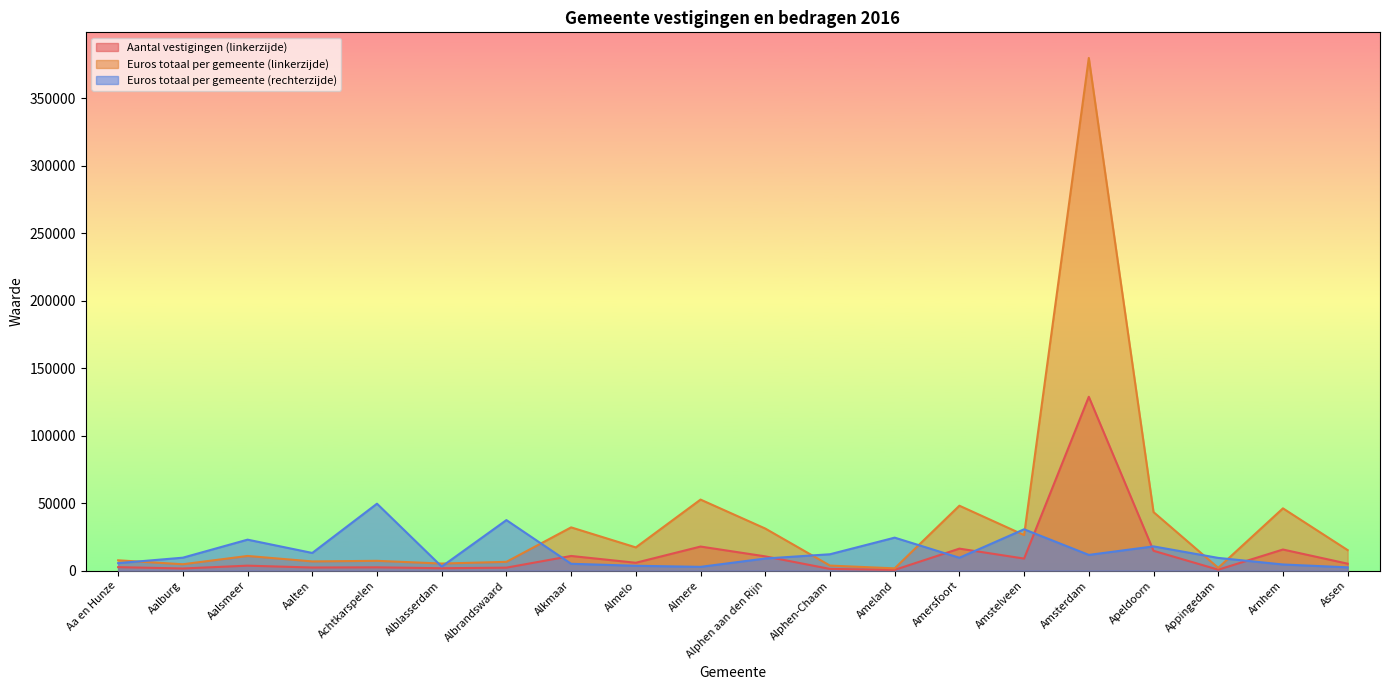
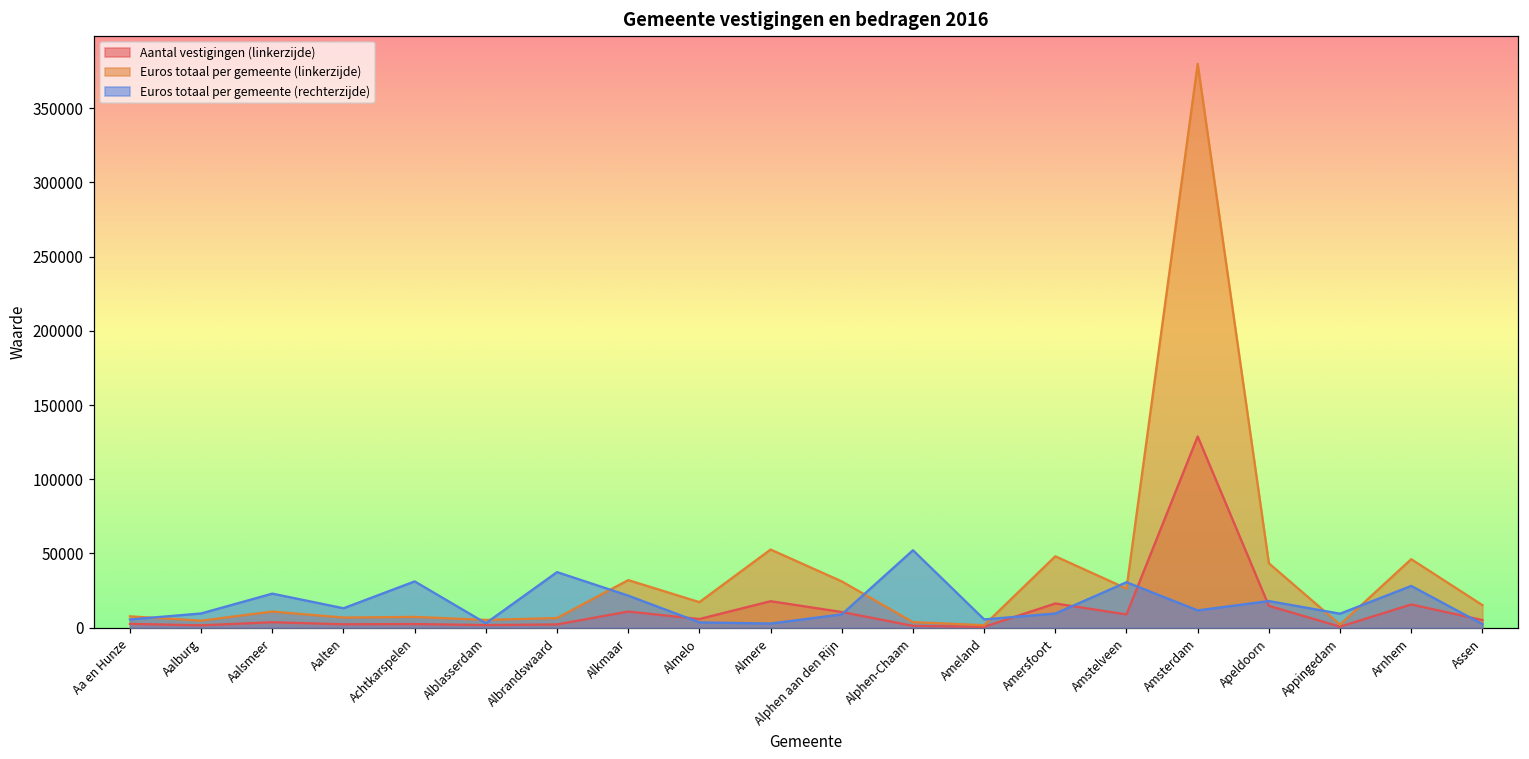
Euros totaal per gemeente (rechterzijde), Achtkarspelen: 50000 -> 31000
Euros totaal per gemeente (rechterzijde), Alkmaar: 5000 -> 22000
Euros totaal per gemeente (rechterzijde), Alphen-Chaam: 12000 -> 52000
Euros totaal per gemeente (rechterzijde), Ameland: 24000 -> 6000
Euros totaal per gemeente (rechterzijde), Arnhem: 5000 -> 28000
